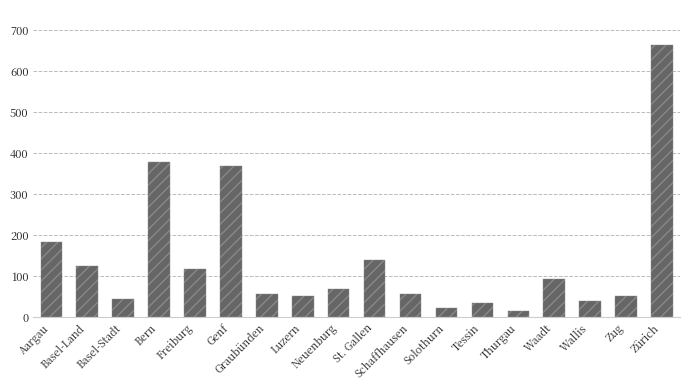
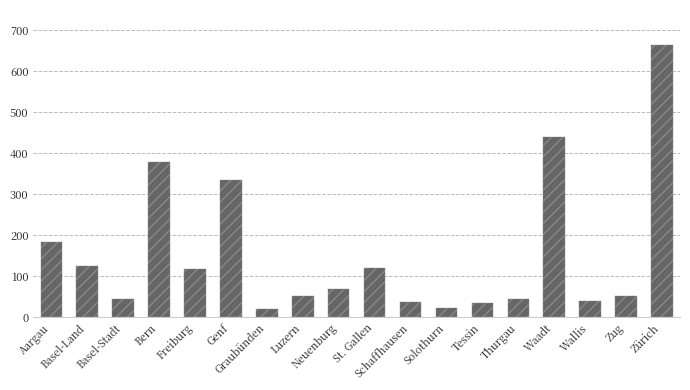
Genf: 370 -> 340
Graubünden: 60 -> 20
St. Gallen: 140 -> 120
Schaffhausen: 60 -> 40
Thurgau: 20 -> 40
Waadt: 90 -> 440
